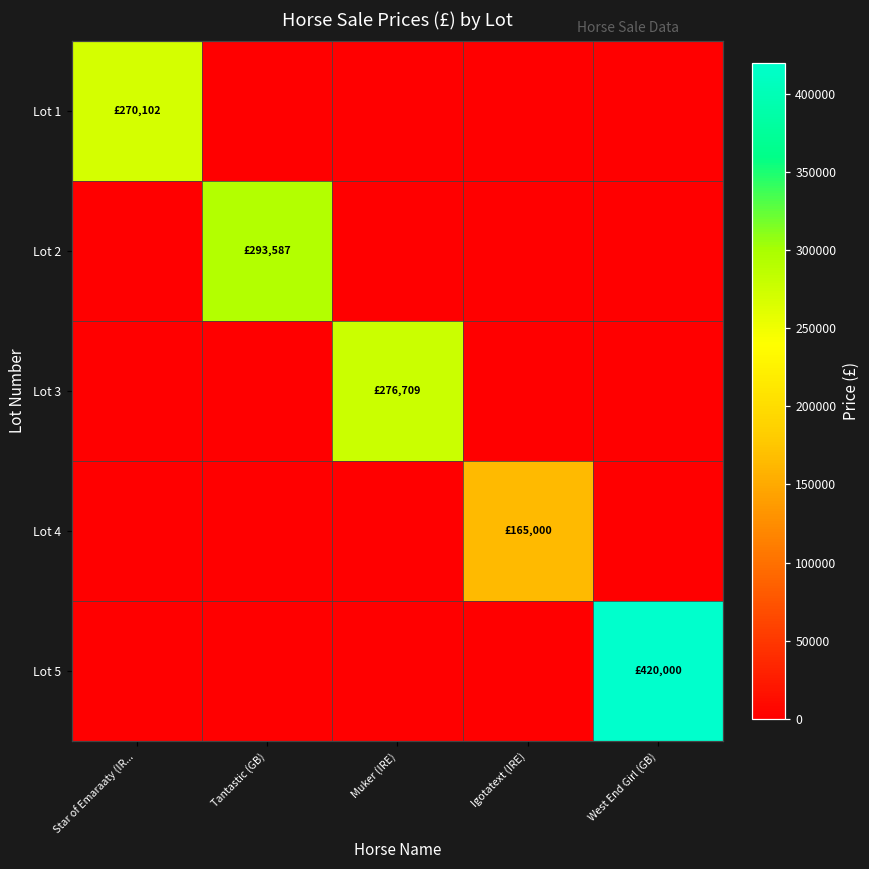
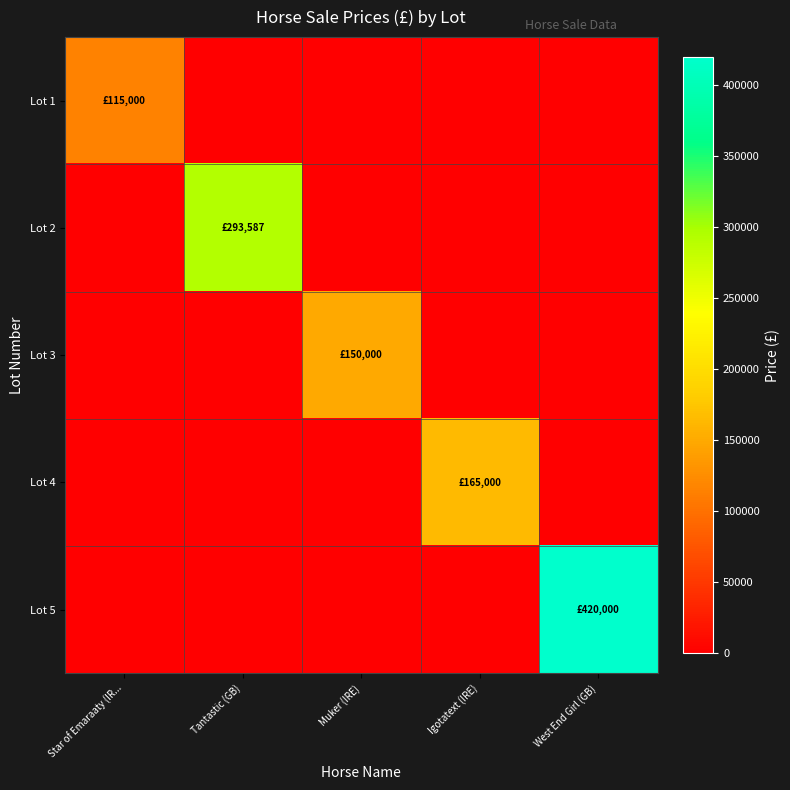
Lot 1, Star of Emaraaty (IR...: £270,102 -> £115,000
Lot 3, Muker (IRE): £276,709 -> £150,000
